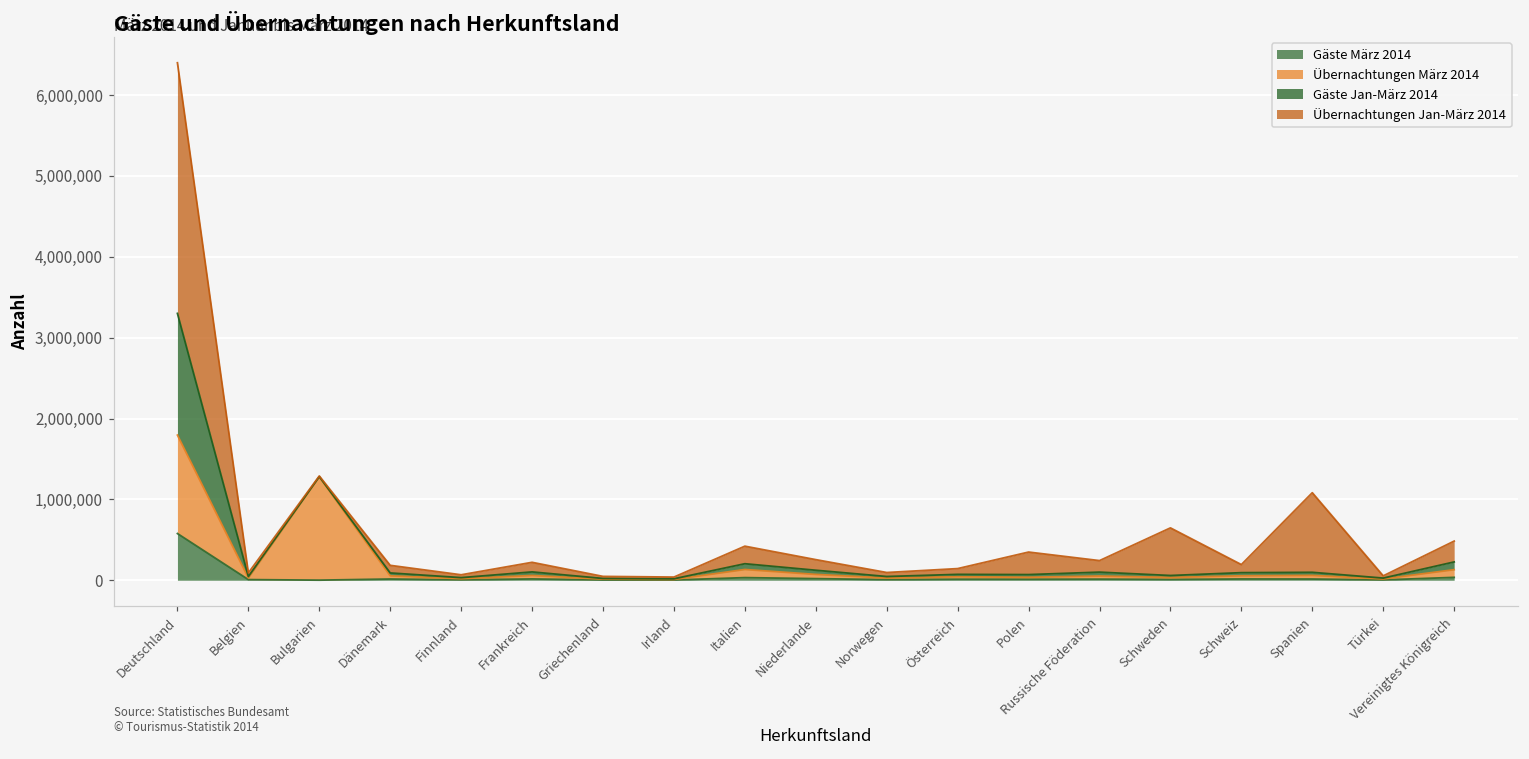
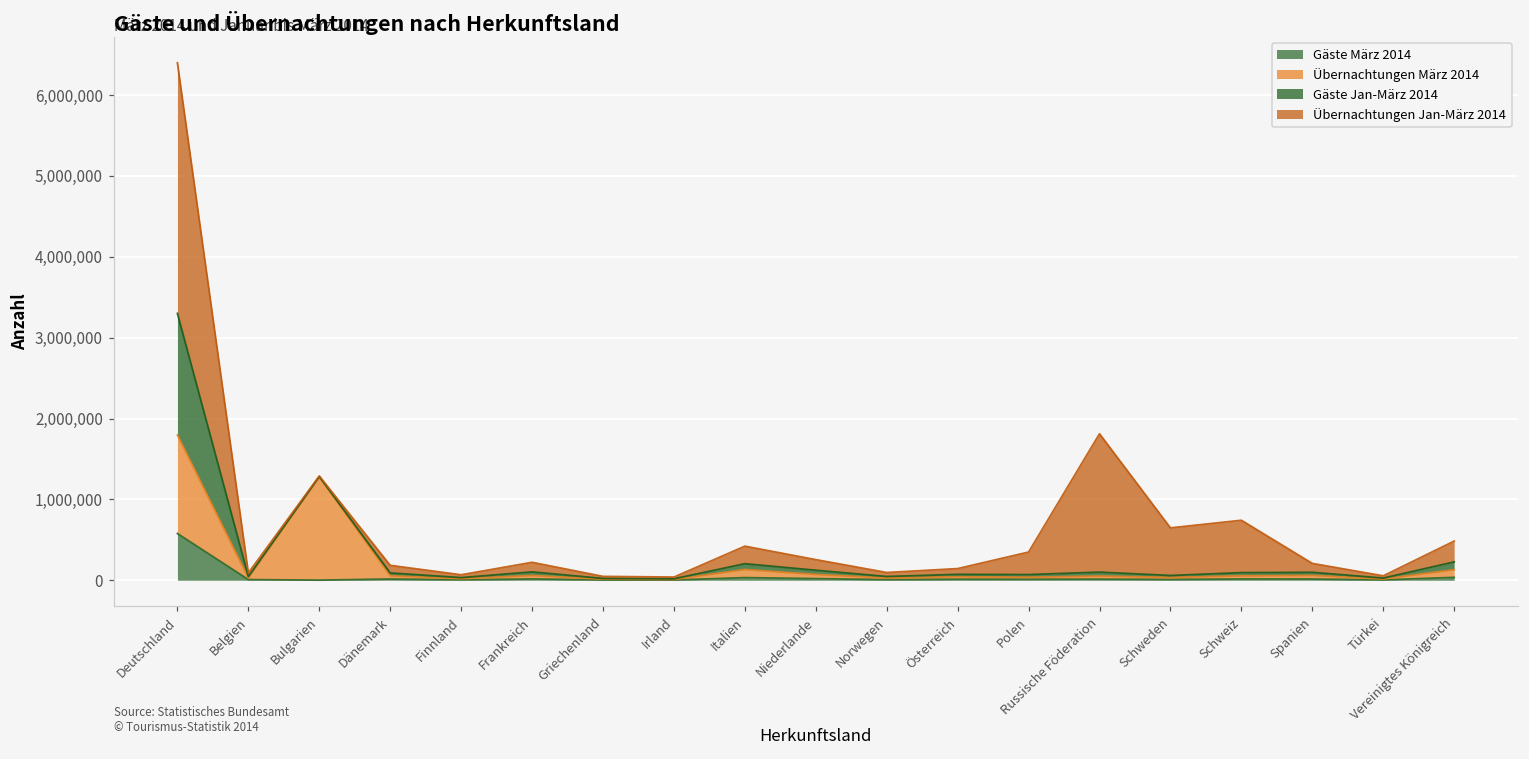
Übernachtungen Jan-März 2014, Russische Föderation: 100,000 -> 1,700,000
Übernachtungen Jan-März 2014, Schweiz: 100,000 -> 600,000
Übernachtungen Jan-März 2014, Spanien: 1,000,000 -> 100,000
